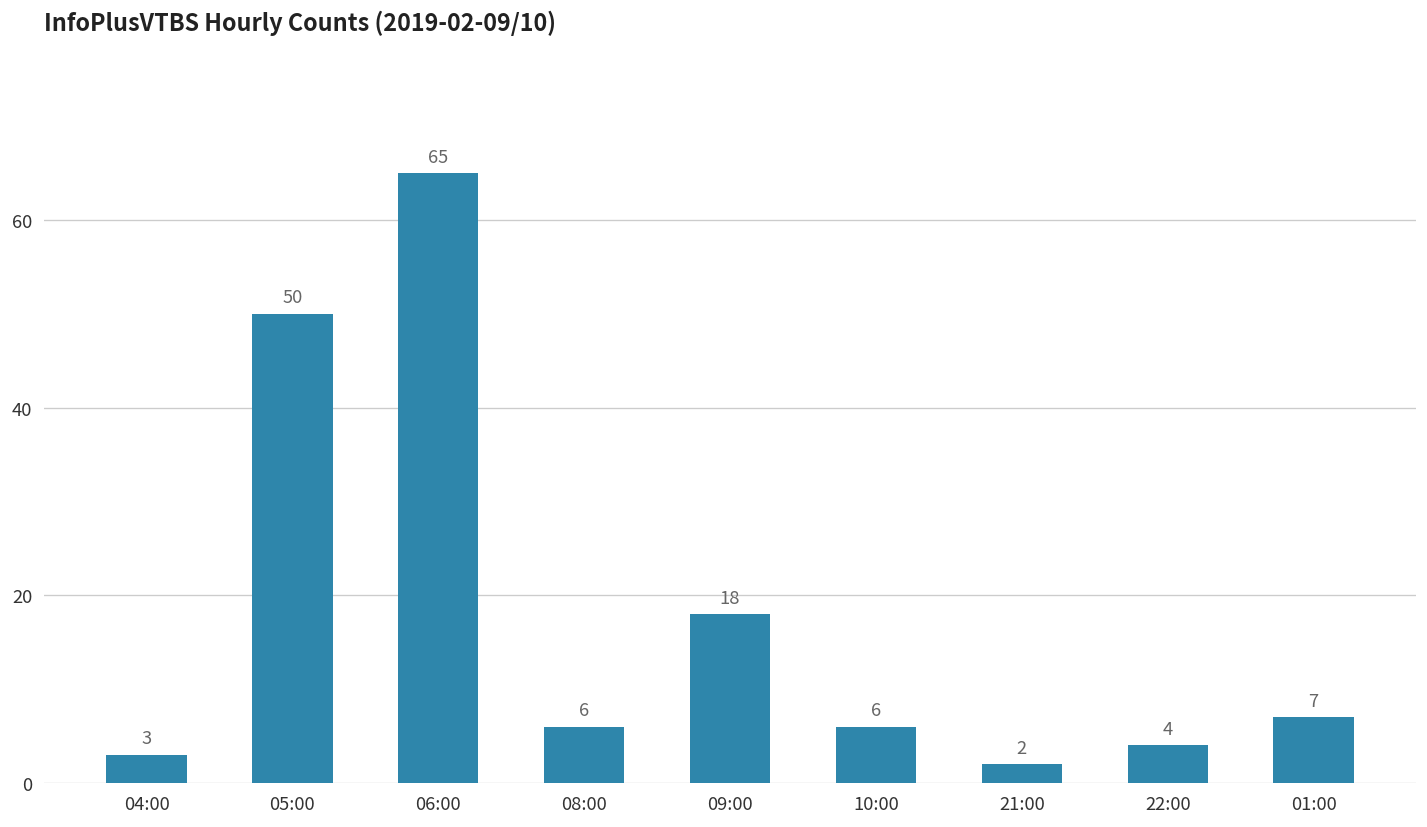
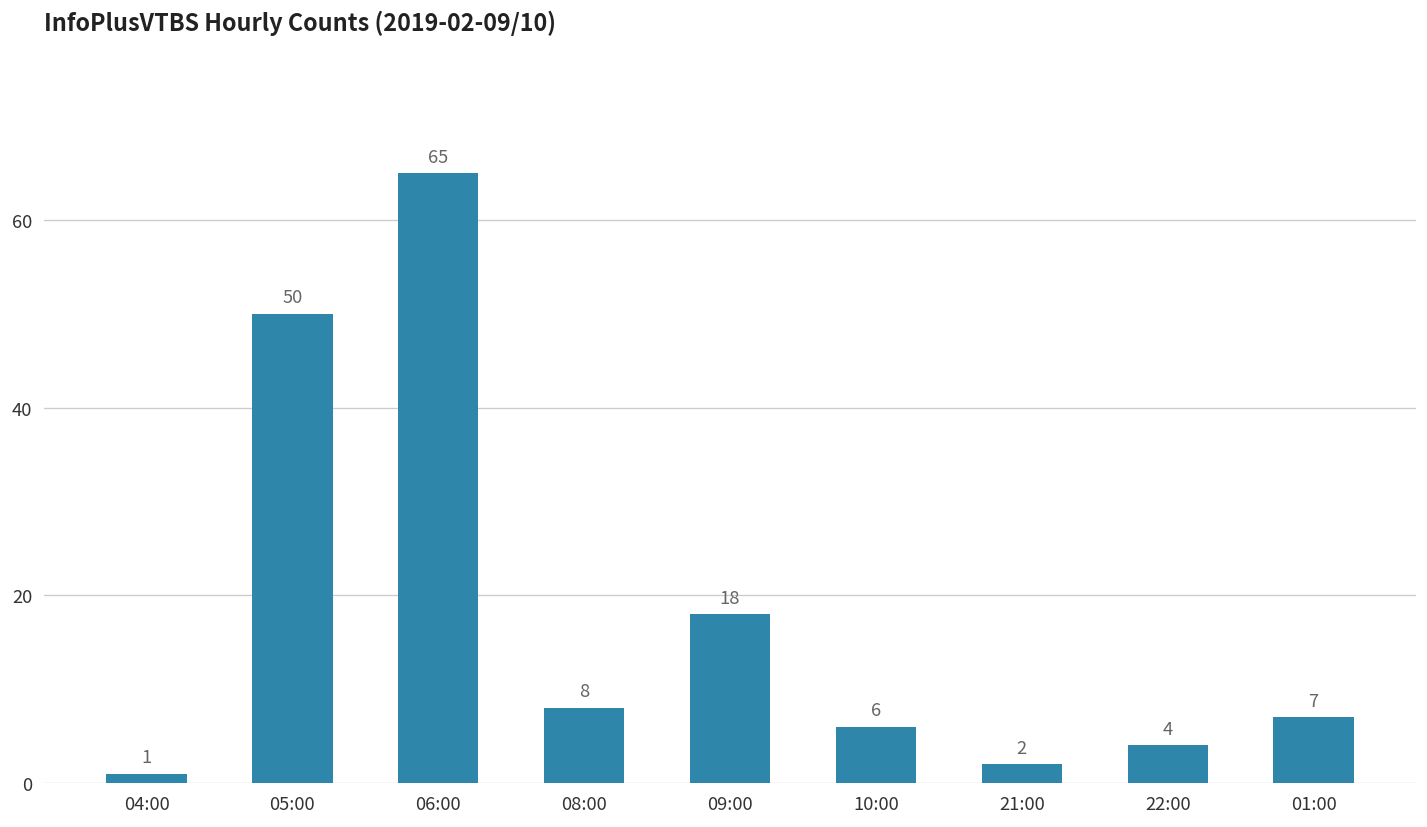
04:00: 3 -> 1
08:00: 6 -> 8
